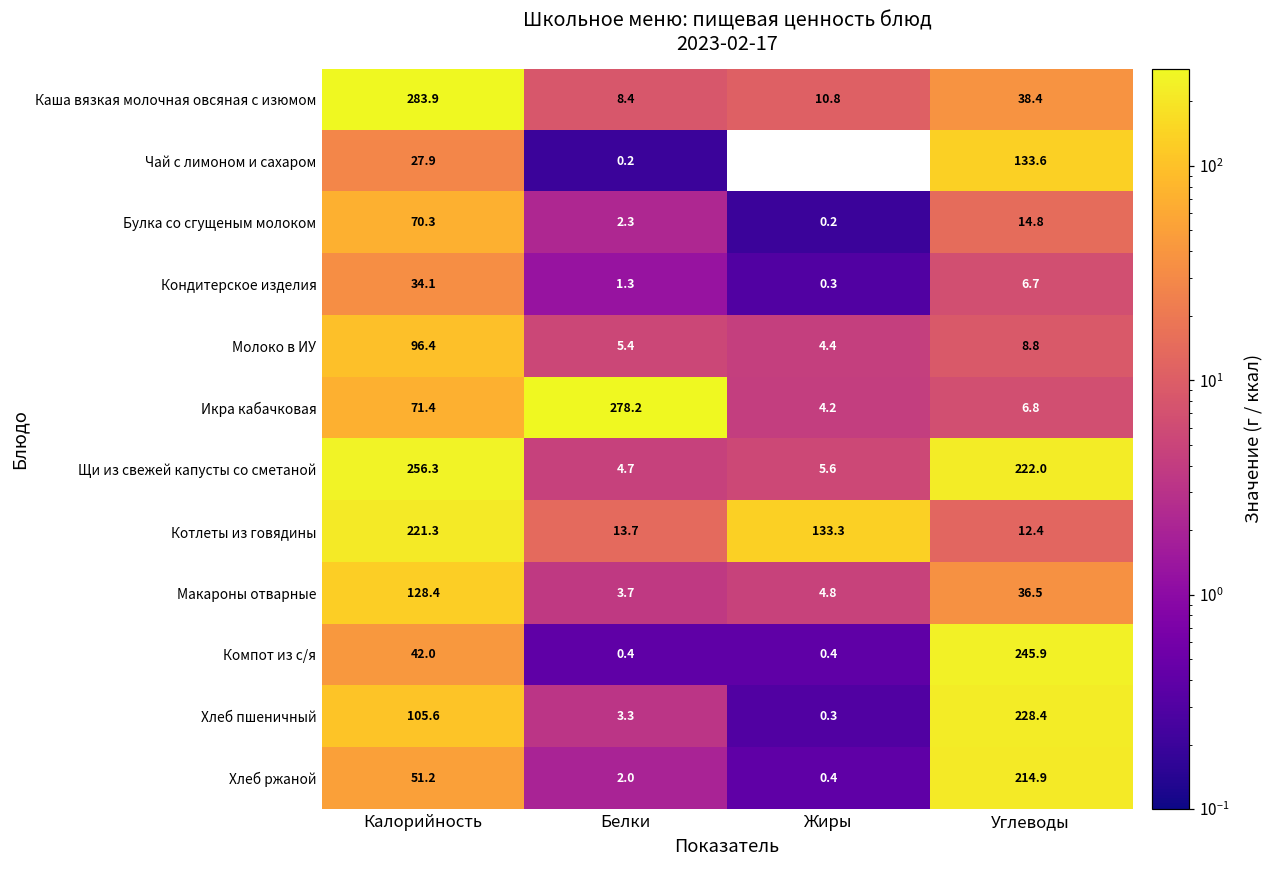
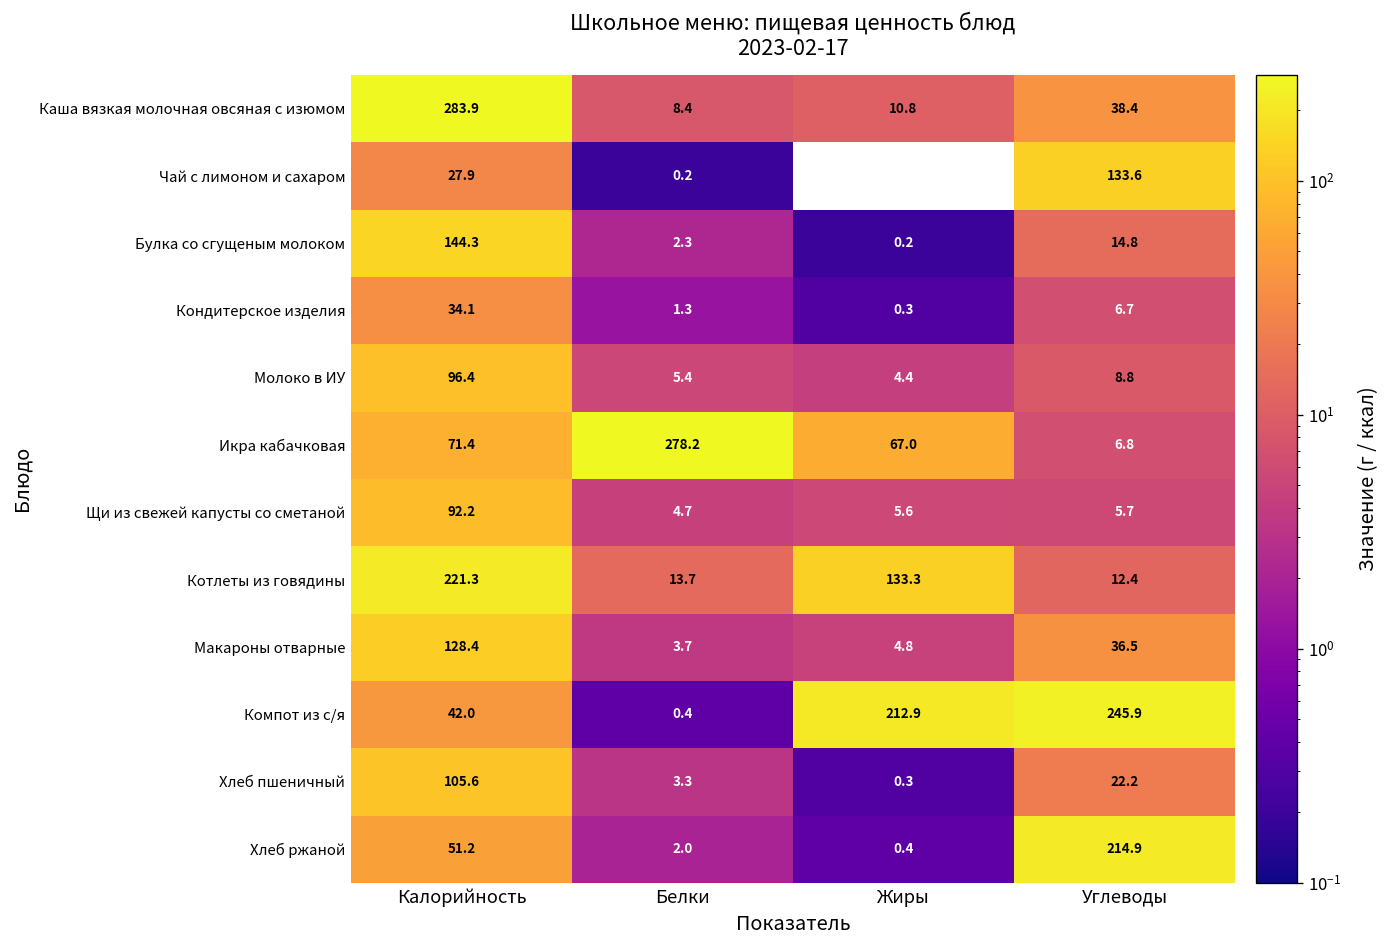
Булка со сгущеным молоком, Калорийность: 70.3 -> 144.3
Икра кабачковая, Жиры: 4.2 -> 67.0
Щи из свежей капусты со сметаной, Калорийность: 256.3 -> 92.2
Щи из свежей капусты со сметаной, Углеводы: 222.0 -> 5.7
Компот из с/я, Жиры: 0.4 -> 212.9
Хлеб пшеничный, Углеводы: 228.4 -> 22.2
